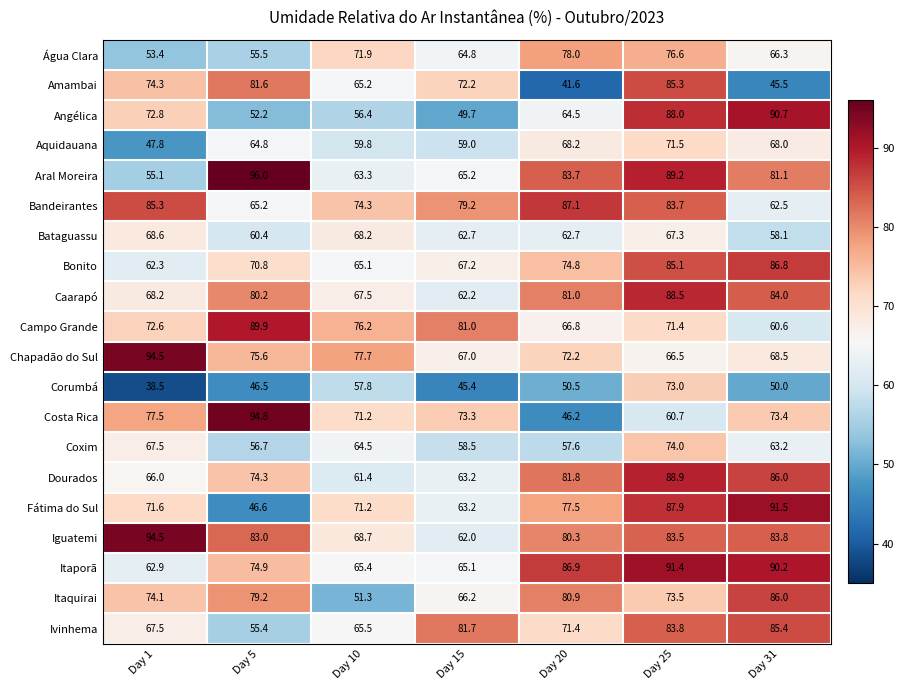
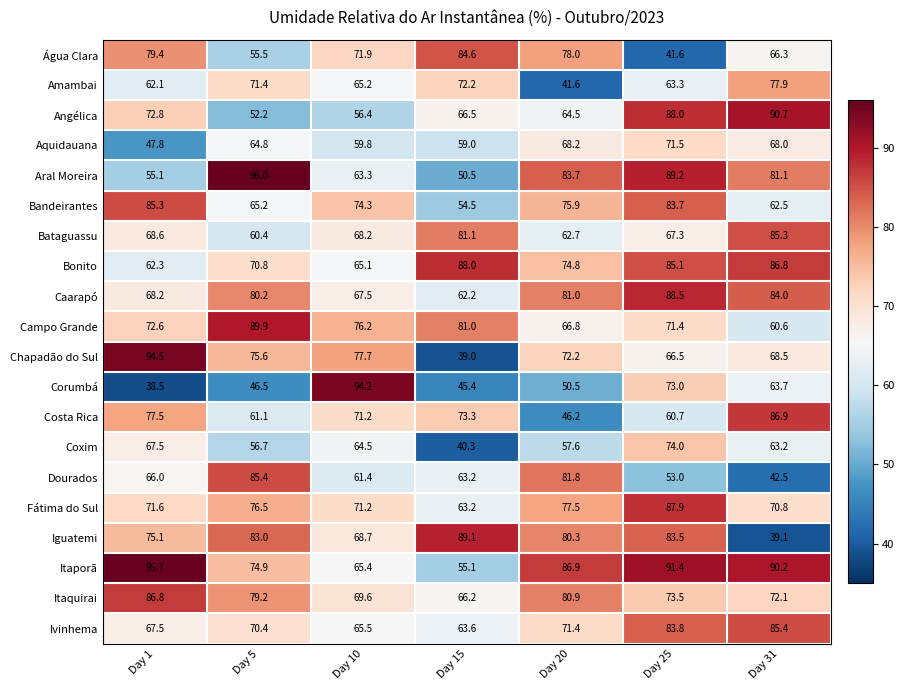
Água Clara, Day 1: 53.4 -> 79.4
Água Clara, Day 15: 64.8 -> 84.6
Água Clara, Day 25: 76.6 -> 41.6
Amambai, Day 1: 74.3 -> 62.1
Amambai, Day 5: 81.6 -> 71.4
Amambai, Day 25: 85.3 -> 63.3
Amambai, Day 31: 45.5 -> 77.9
Angélica, Day 15: 49.7 -> 66.5
Aral Moreira, Day 15: 65.2 -> 50.5
Bandeirantes, Day 15: 79.2 -> 54.5
Bandeirantes, Day 20: 87.1 -> 75.9
Bataguassu, Day 15: 62.7 -> 81.1
Bataguassu, Day 31: 58.1 -> 85.3
Bonito, Day 15: 67.2 -> 88.0
Chapadão do Sul, Day 15: 67.0 -> 39.0
Corumbá, Day 10: 57.8 -> 94.2
Corumbá, Day 31: 50.0 -> 63.7
Costa Rica, Day 5: 94.8 -> 61.1
Costa Rica, Day 31: 73.4 -> 86.9
Coxim, Day 15: 58.5 -> 40.3
Dourados, Day 5: 74.3 -> 85.4
Dourados, Day 25: 88.9 -> 53.0
Dourados, Day 31: 86.0 -> 42.5
Fátima do Sul, Day 5: 46.6 -> 76.5
Fátima do Sul, Day 31: 91.5 -> 70.8
Iguatemi, Day 1: 94.5 -> 75.1
Iguatemi, Day 15: 62.0 -> 89.1
Iguatemi, Day 31: 83.8 -> 39.1
Itaporã, Day 1: 62.9 -> 95.7
Itaporã, Day 15: 65.1 -> 55.1
Itaquirai, Day 1: 74.1 -> 86.8
Itaquirai, Day 10: 51.3 -> 69.6
Itaquirai, Day 31: 86.0 -> 72.1
Ivinhema, Day 5: 55.4 -> 70.4
Ivinhema, Day 15: 81.7 -> 63.6
